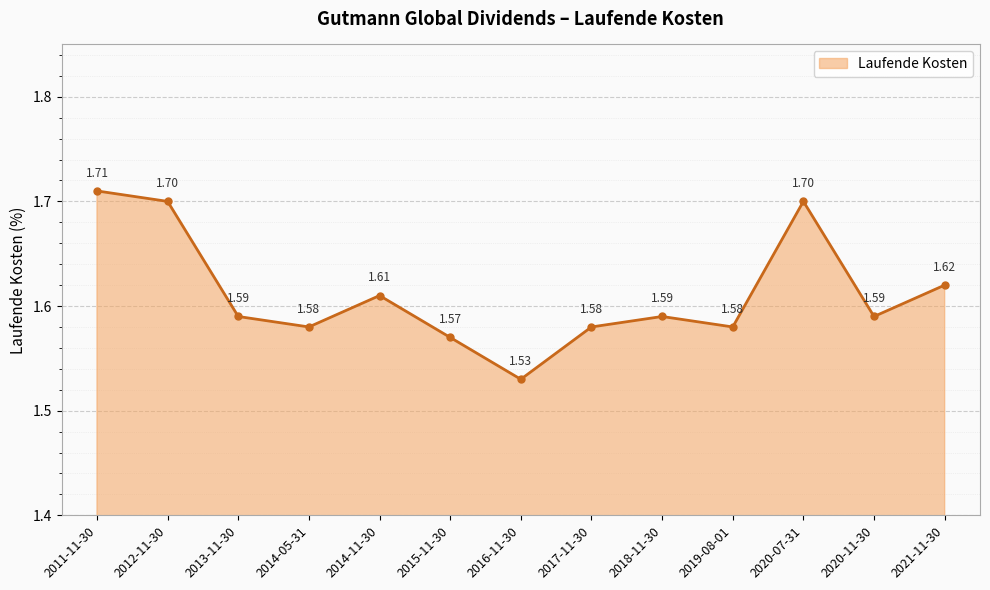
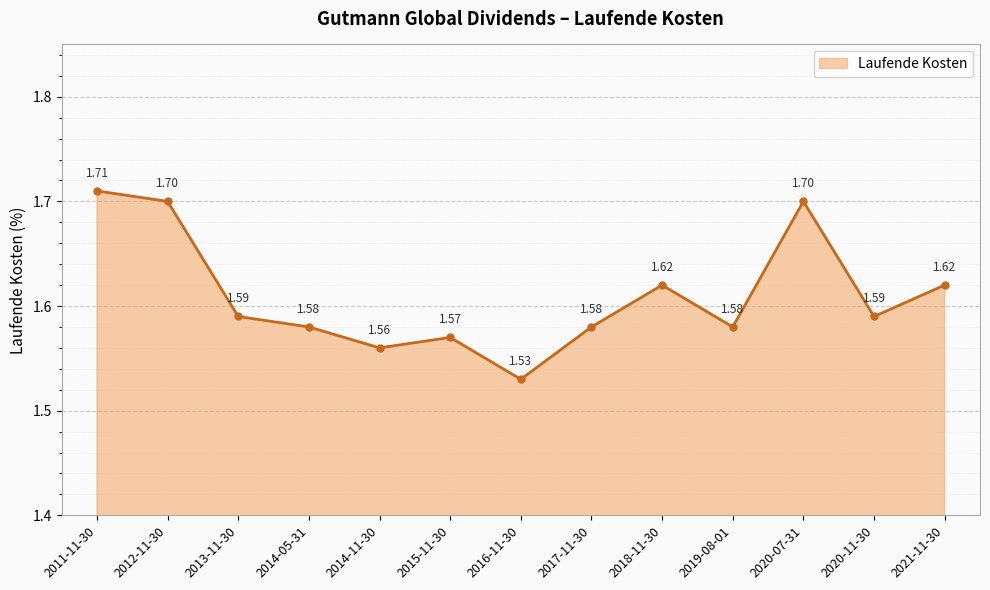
2014-11-30: 1.61 -> 1.56
2018-11-30: 1.59 -> 1.62
